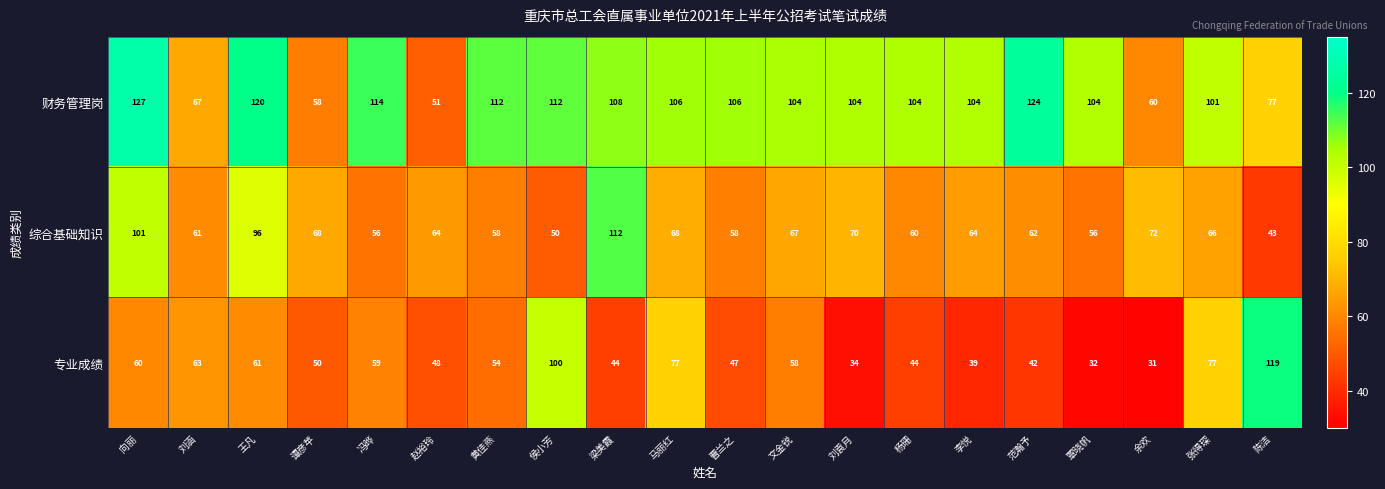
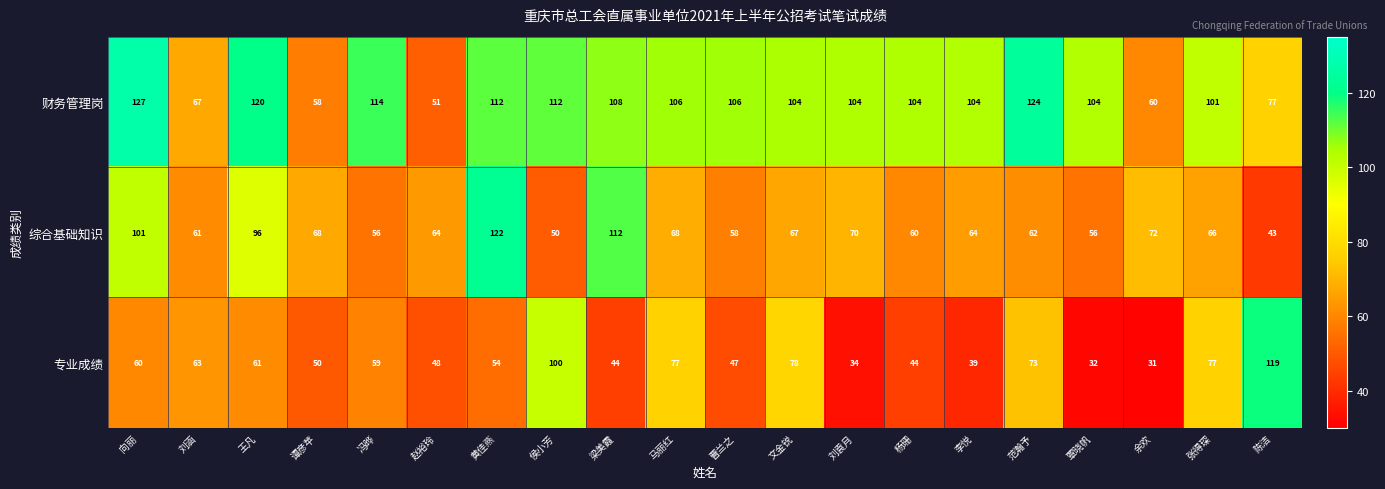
综合基础知识, 黄佳燕: 58 -> 122
专业成绩, 文金锐: 58 -> 78
专业成绩, 范瀚予: 42 -> 73
